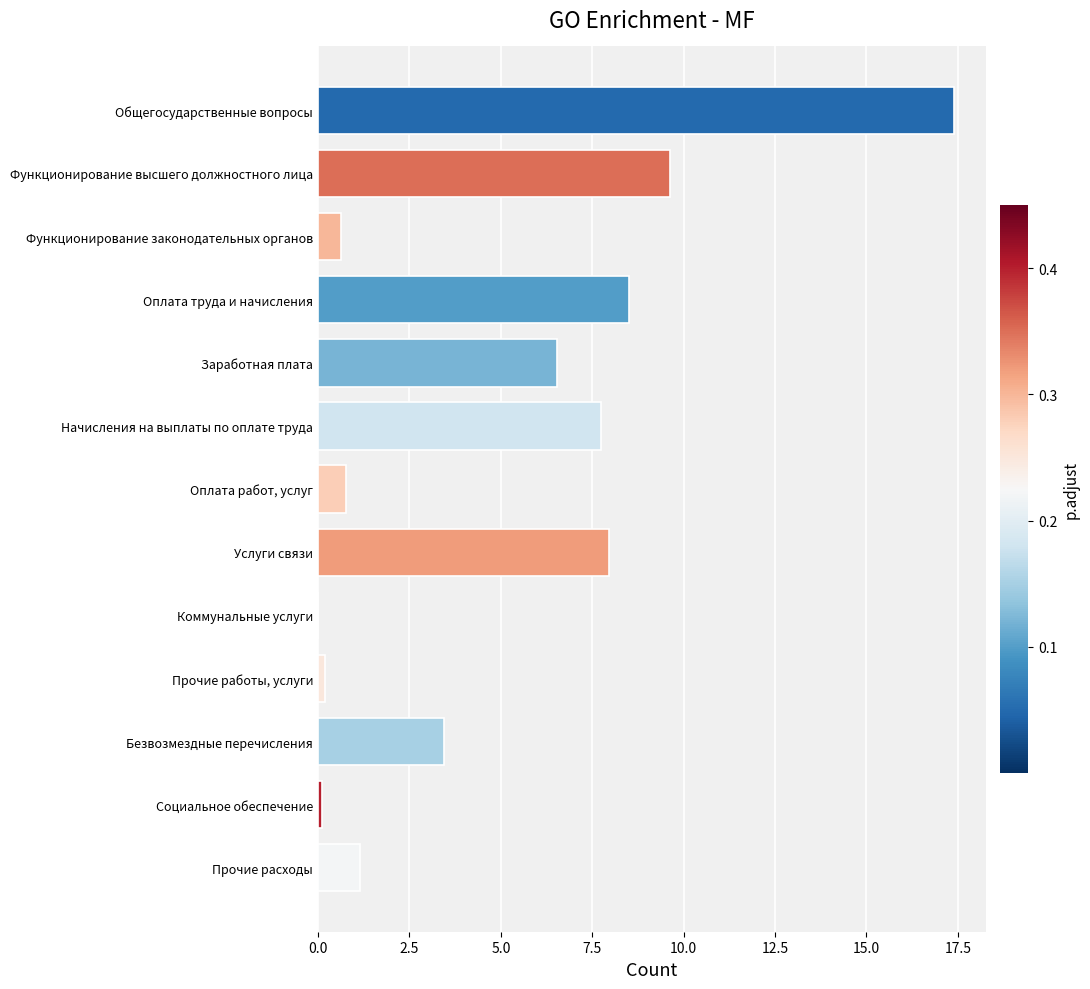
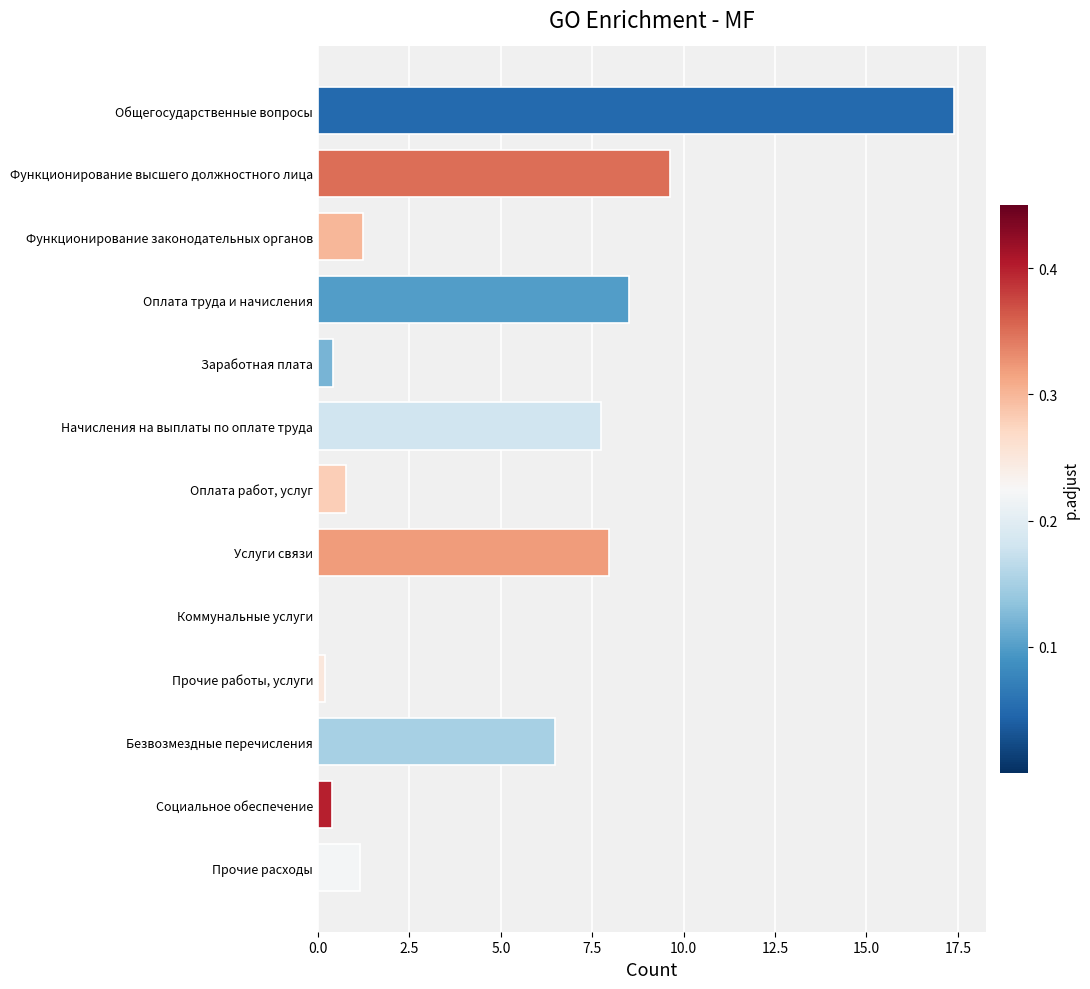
Функционирование законодательных органов: 0.6 -> 1.2
Заработная плата: 6.5 -> 0.4
Безвозмездные перечисления: 3.4 -> 6.5
Социальное обеспечение: 0.1 -> 0.4
